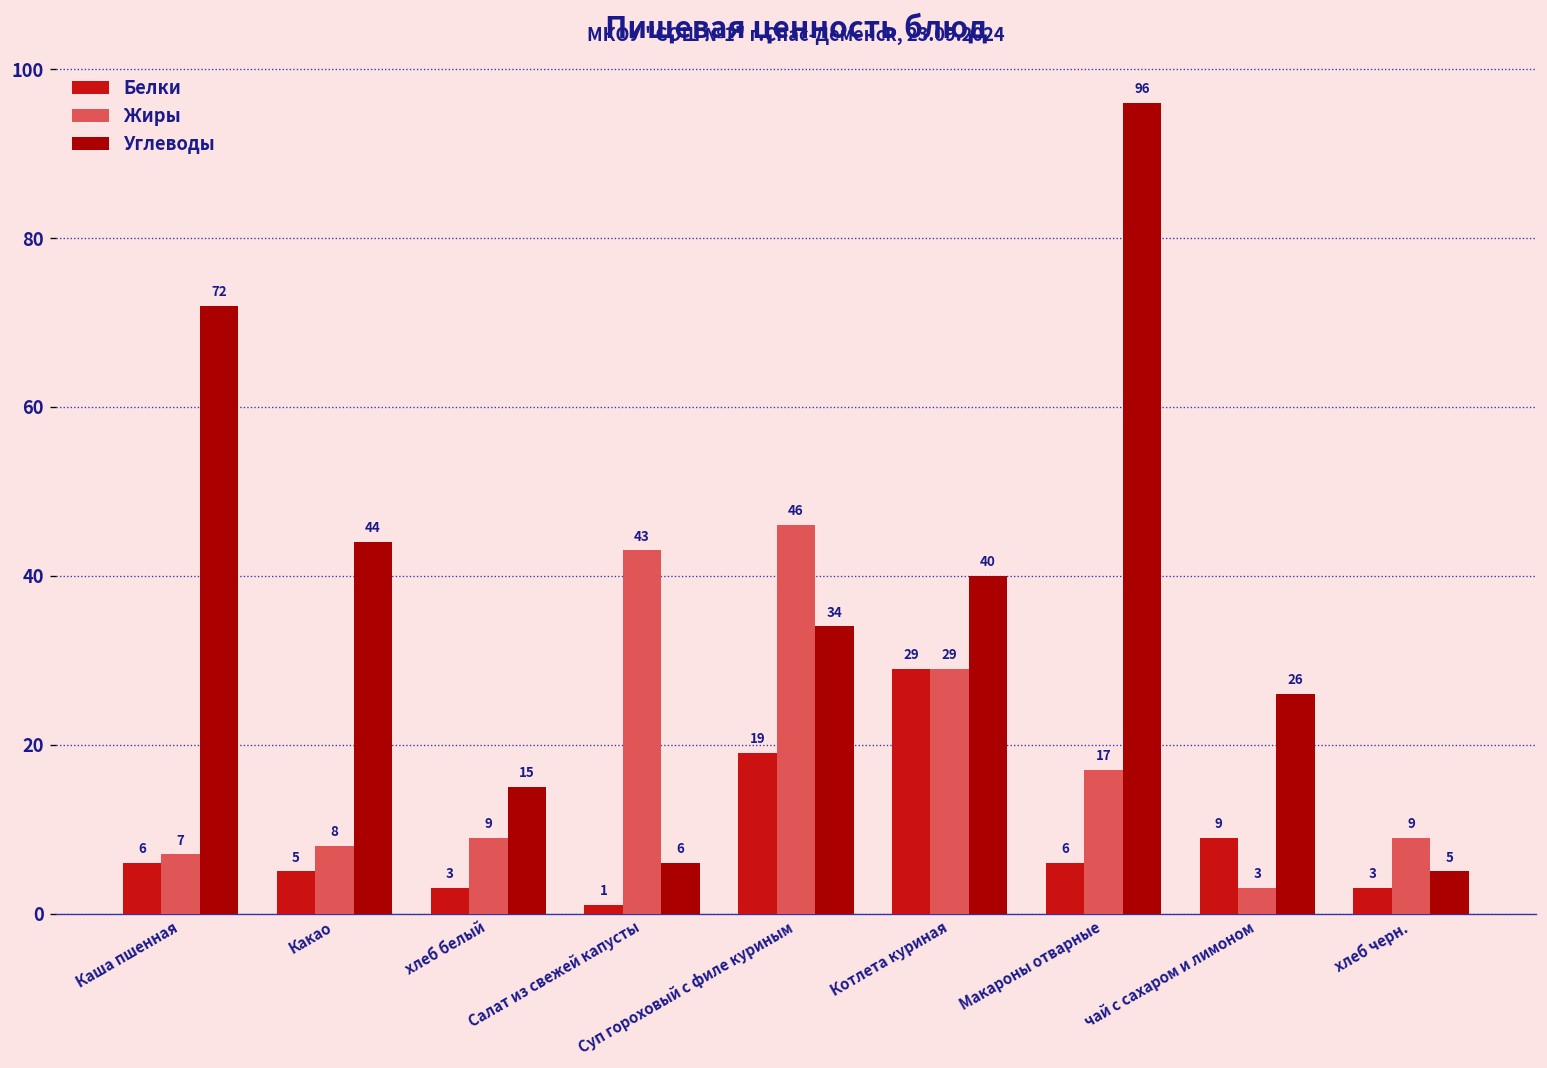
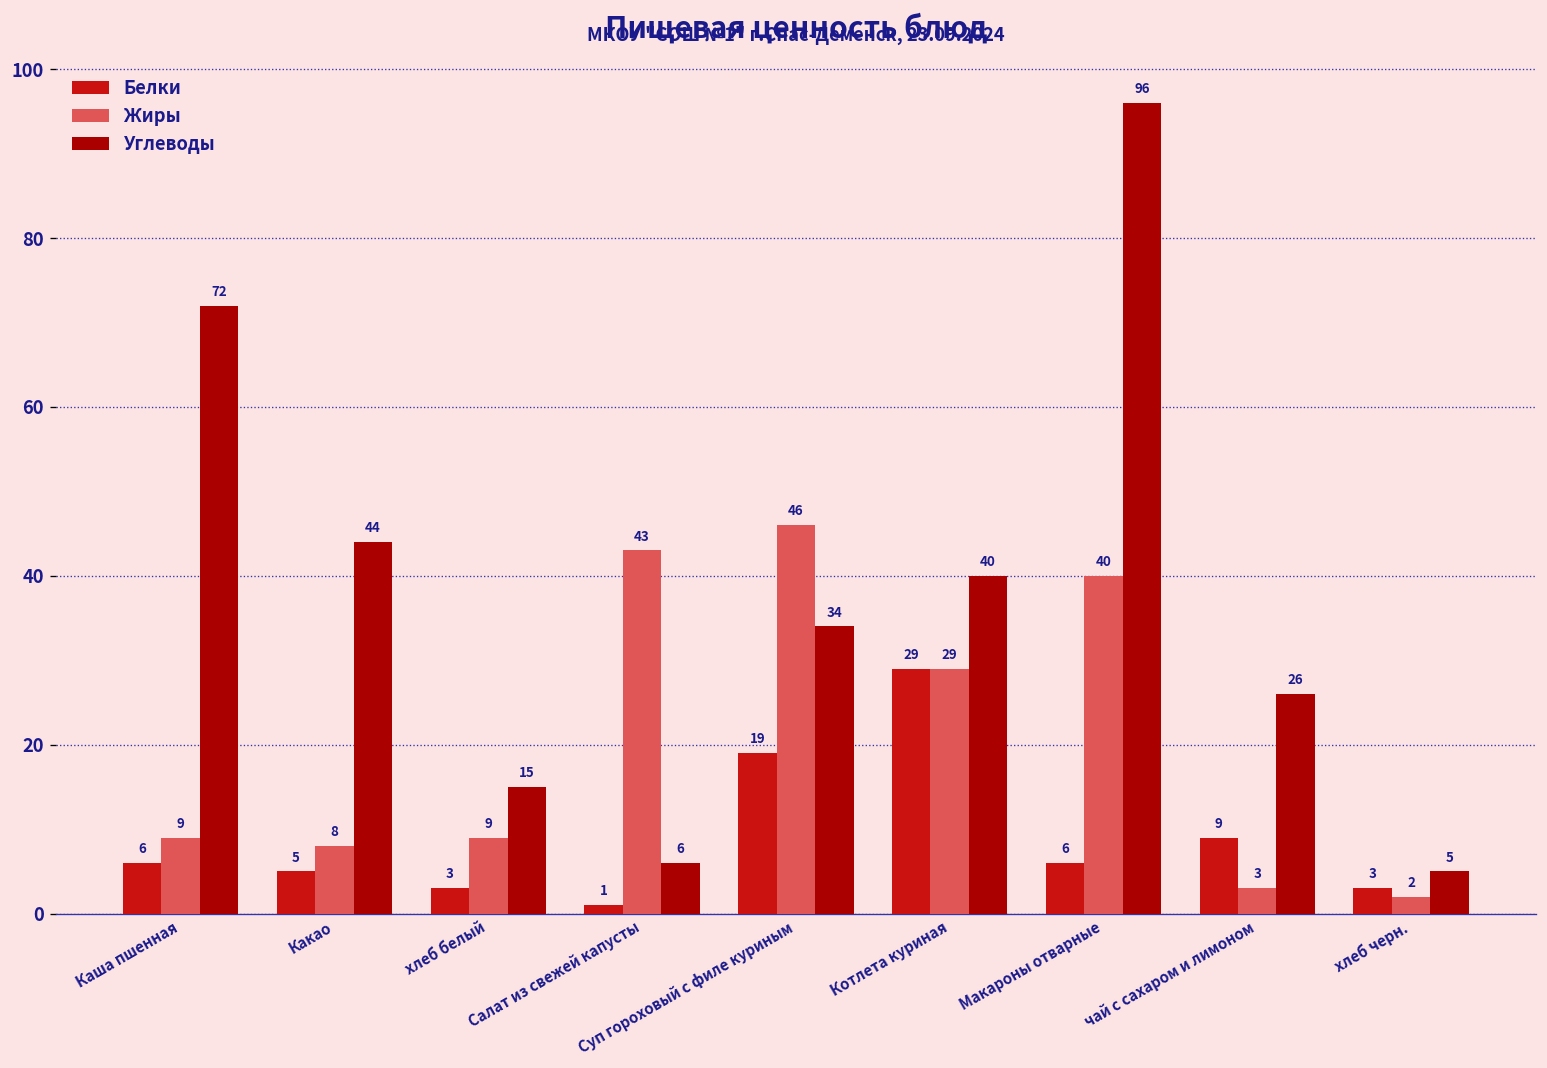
Жиры, Каша пшенная: 7 -> 9
Жиры, Макароны отварные: 17 -> 40
Жиры, хлеб черн.: 9 -> 2
